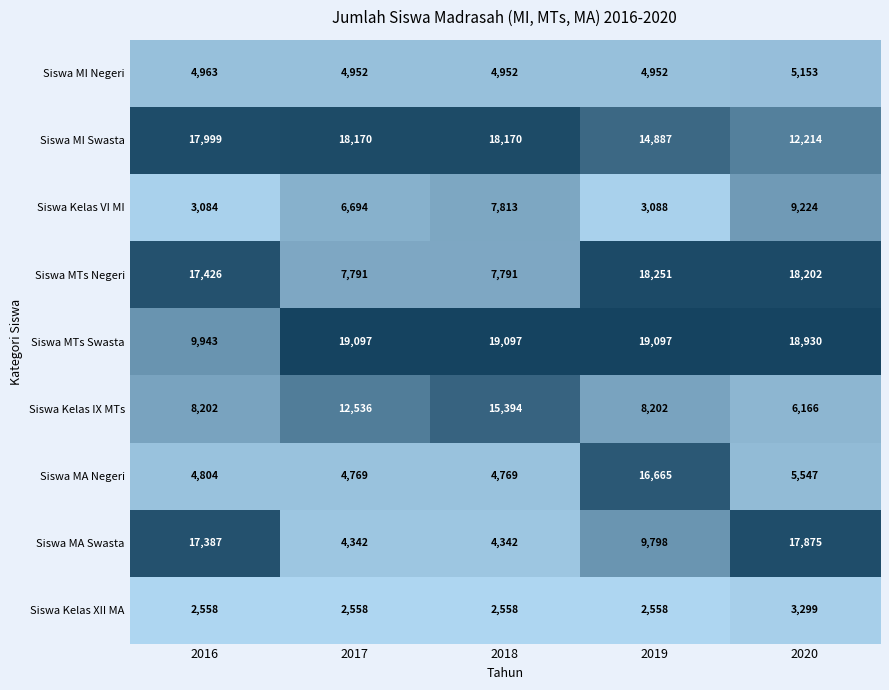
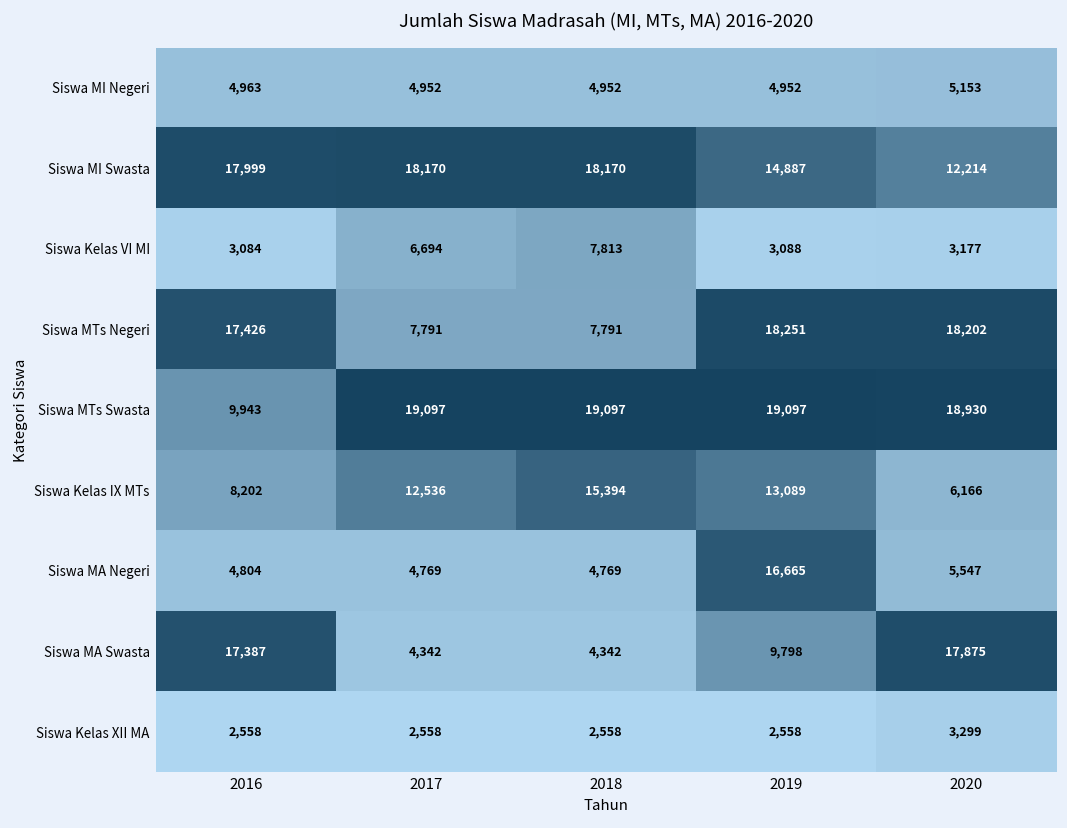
Siswa Kelas VI MI, 2020: 9,224 -> 3,177
Siswa Kelas IX MTs, 2019: 8,202 -> 13,089
